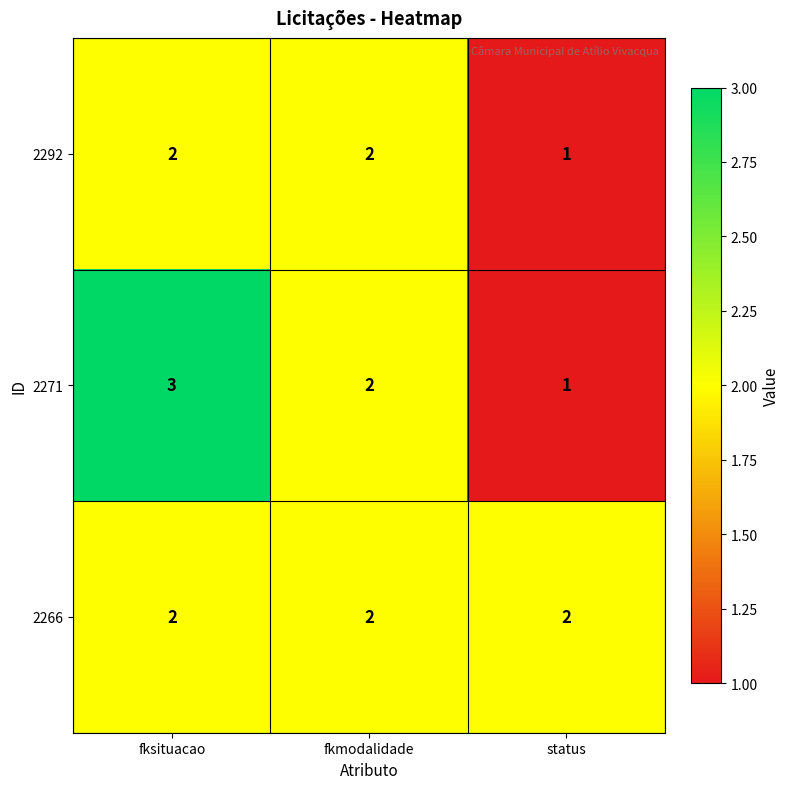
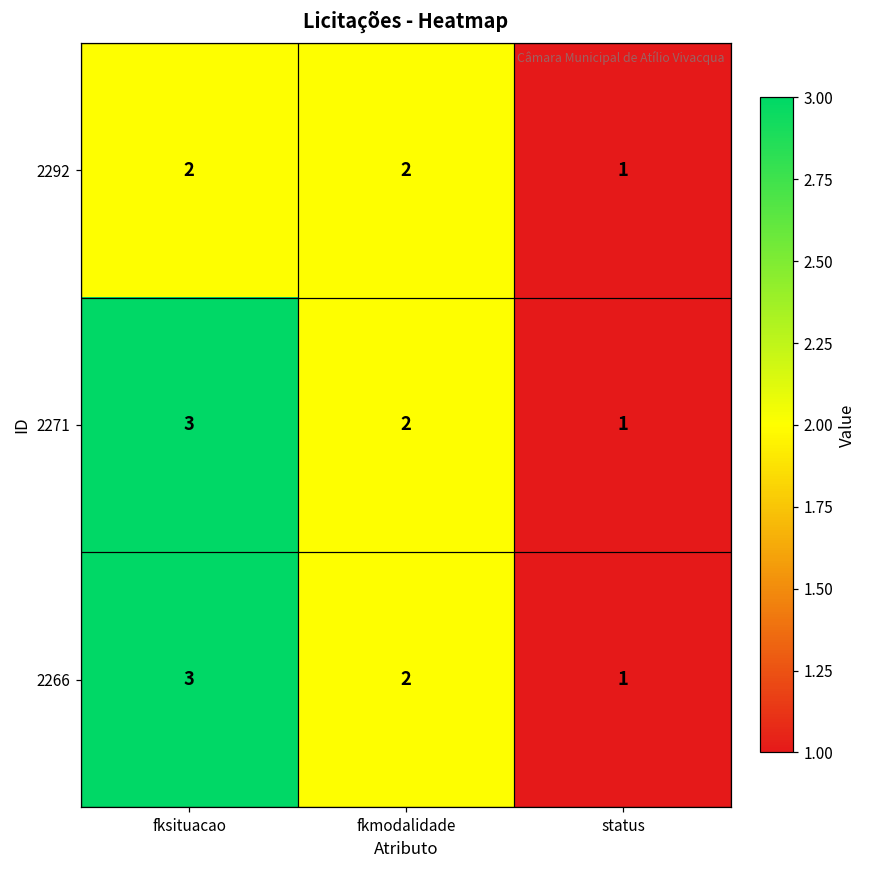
2266, fksituacao: 2 -> 3
2266, status: 2 -> 1
